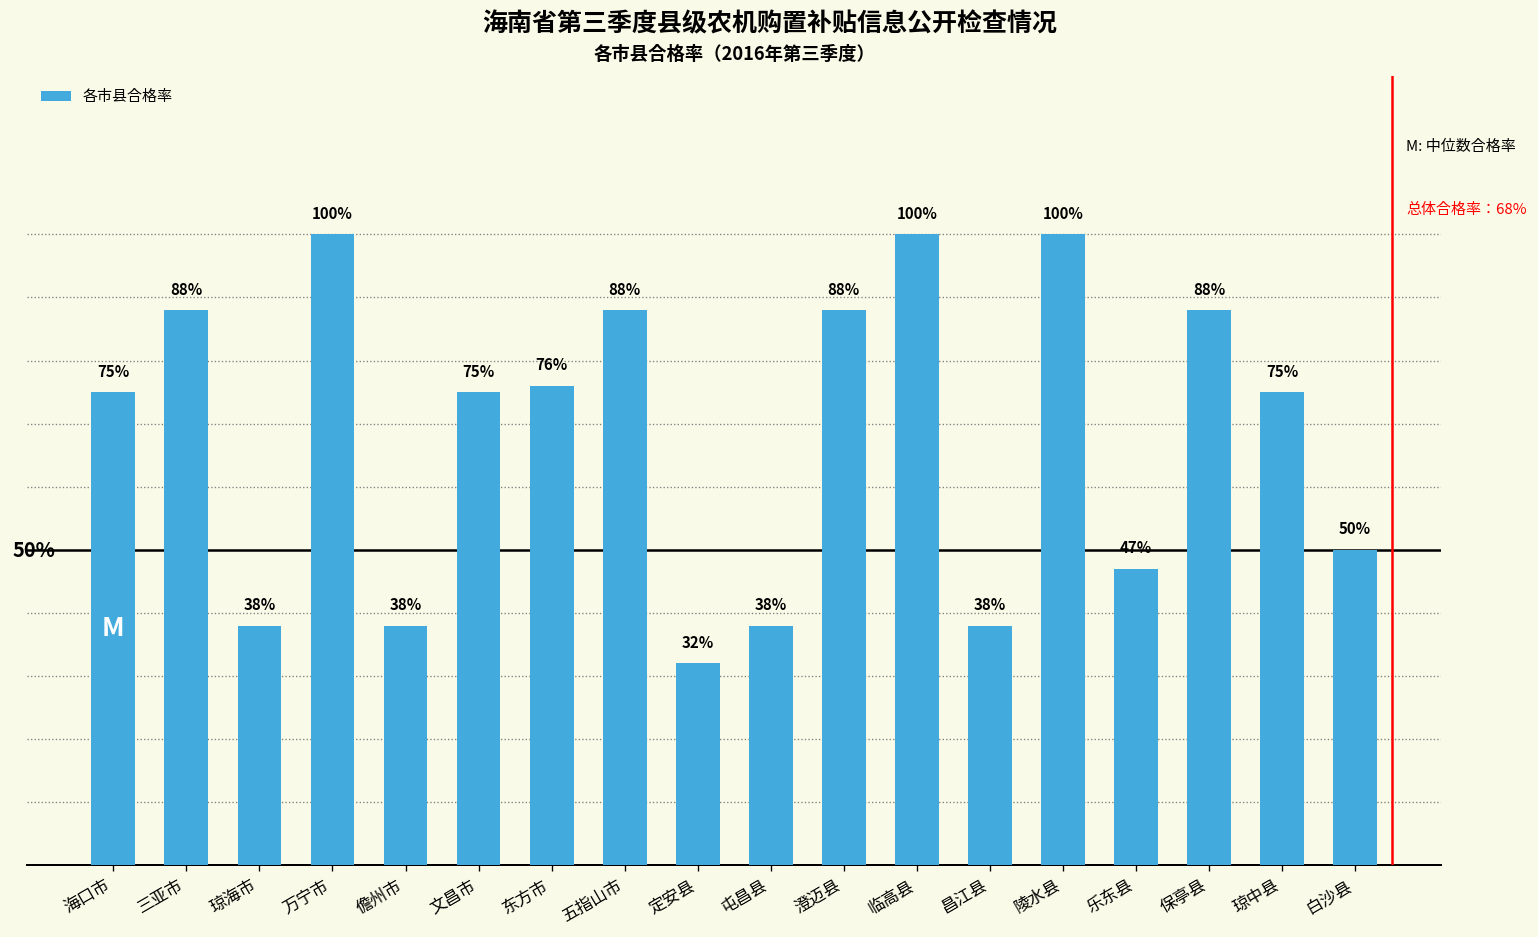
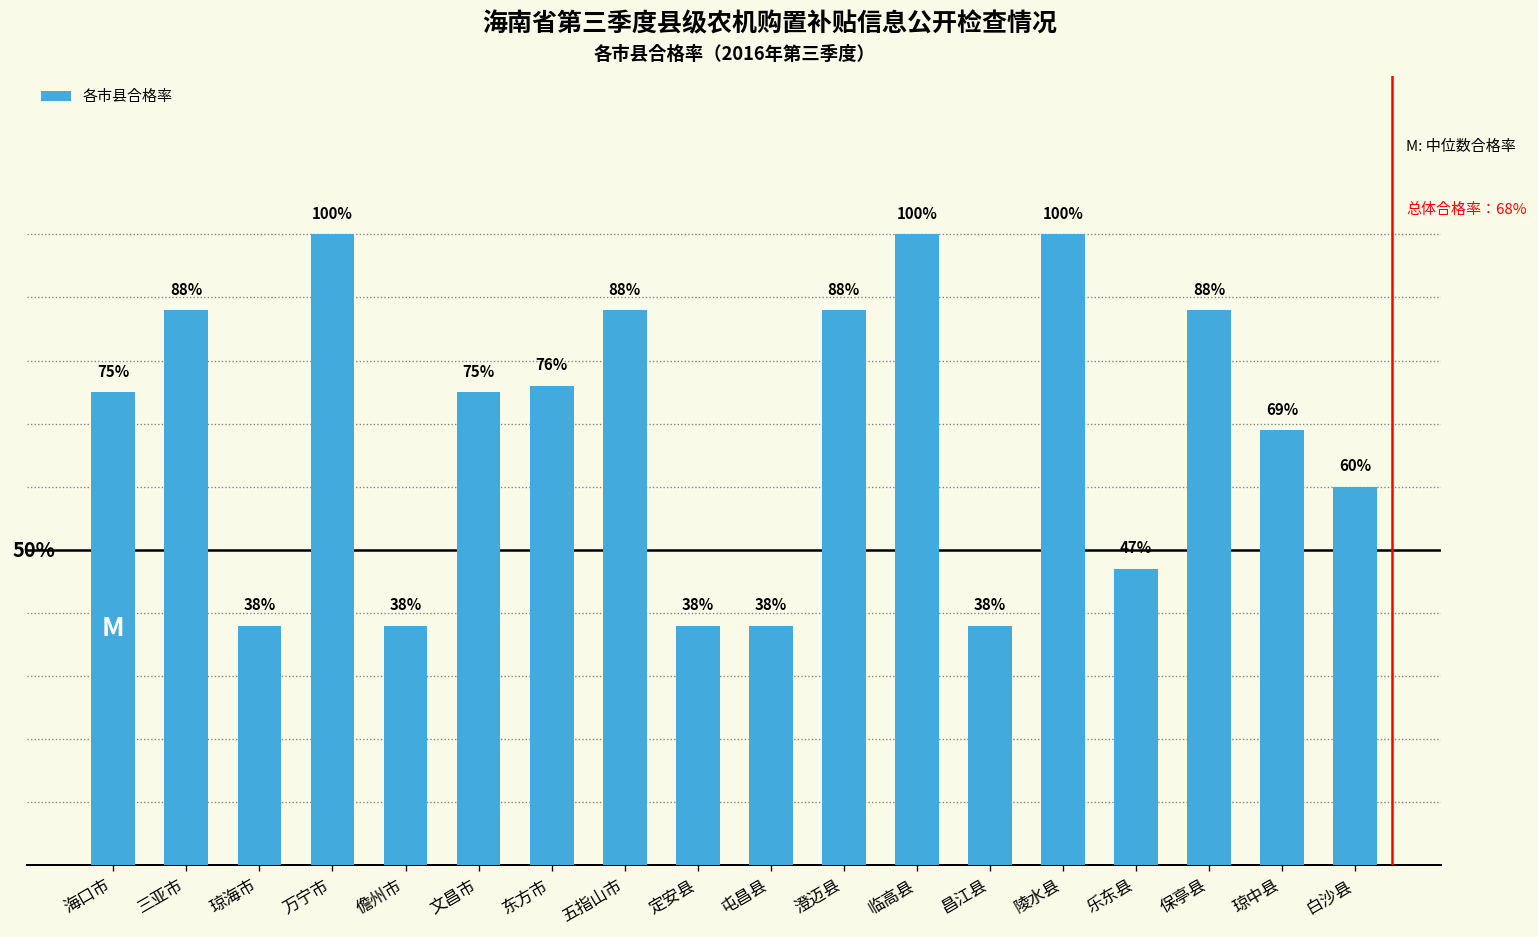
定安县: 32% -> 38%
琼中县: 75% -> 69%
白沙县: 50% -> 60%
